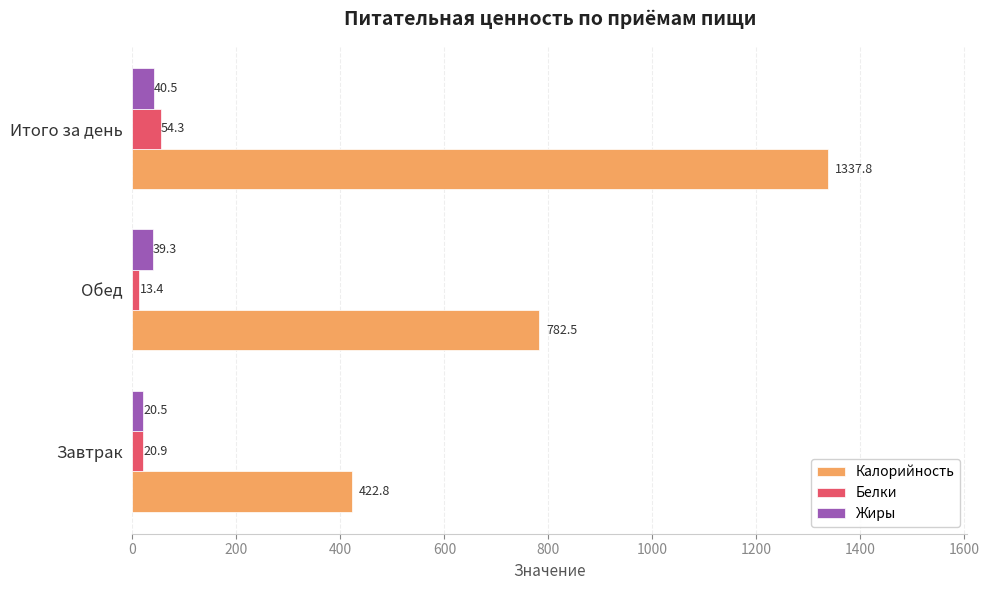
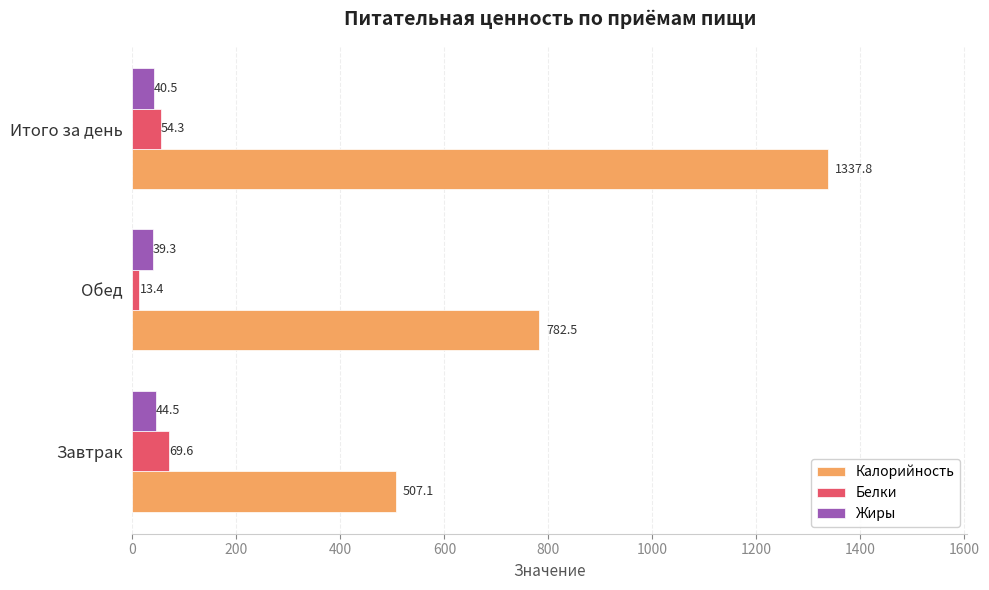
Жиры, Завтрак: 20.5 -> 44.5
Белки, Завтрак: 20.9 -> 69.6
Калорийность, Завтрак: 422.8 -> 507.1
